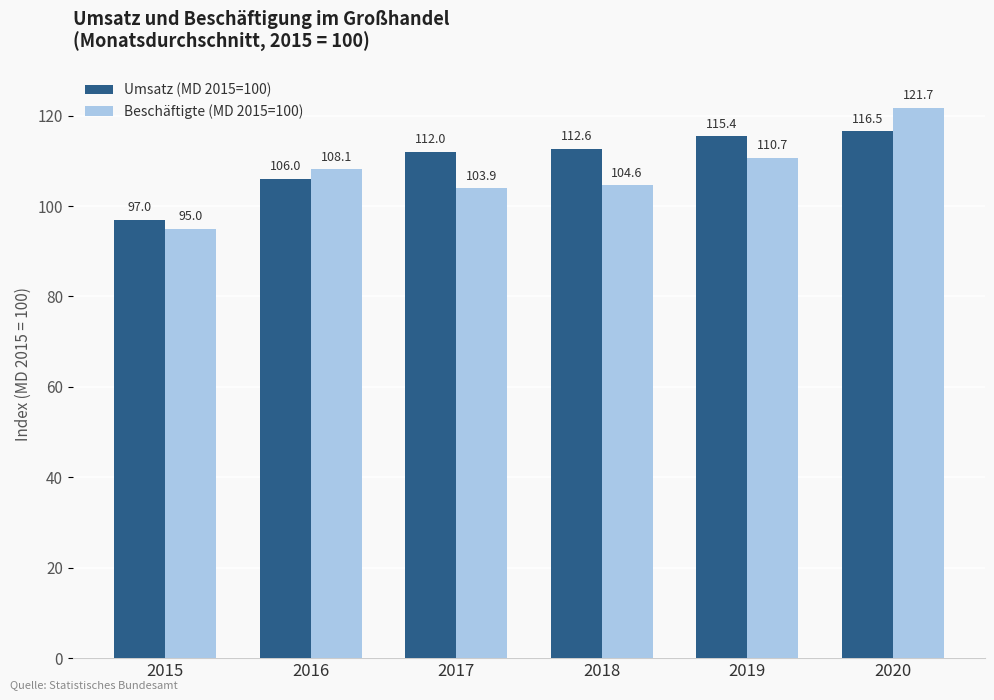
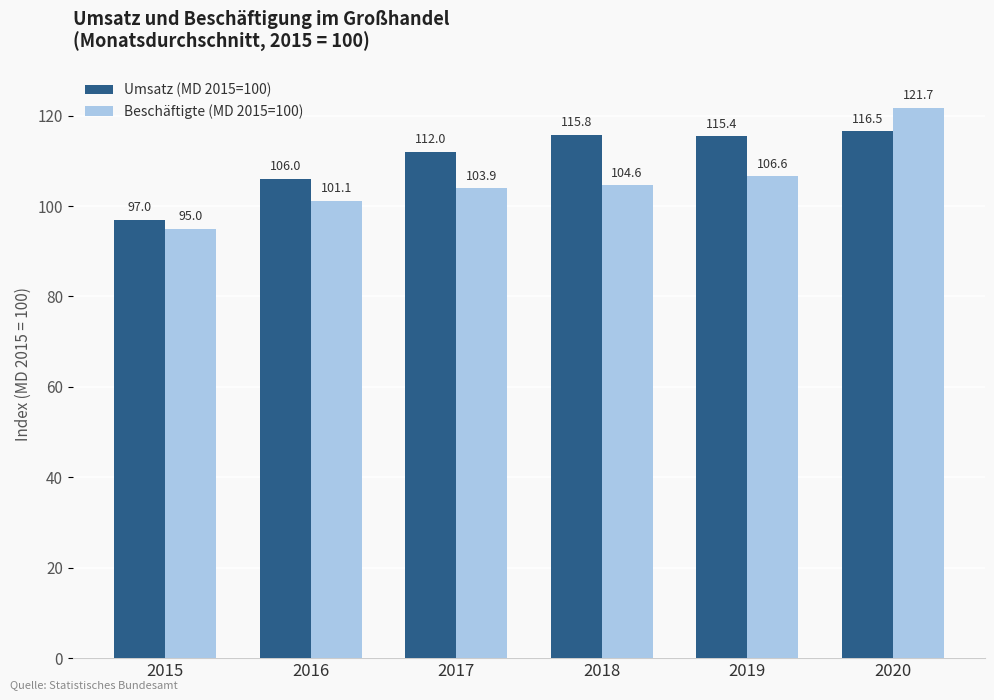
Beschäftigte (MD 2015=100), 2016: 108.1 -> 101.1
Umsatz (MD 2015=100), 2018: 112.6 -> 115.8
Beschäftigte (MD 2015=100), 2019: 110.7 -> 106.6
